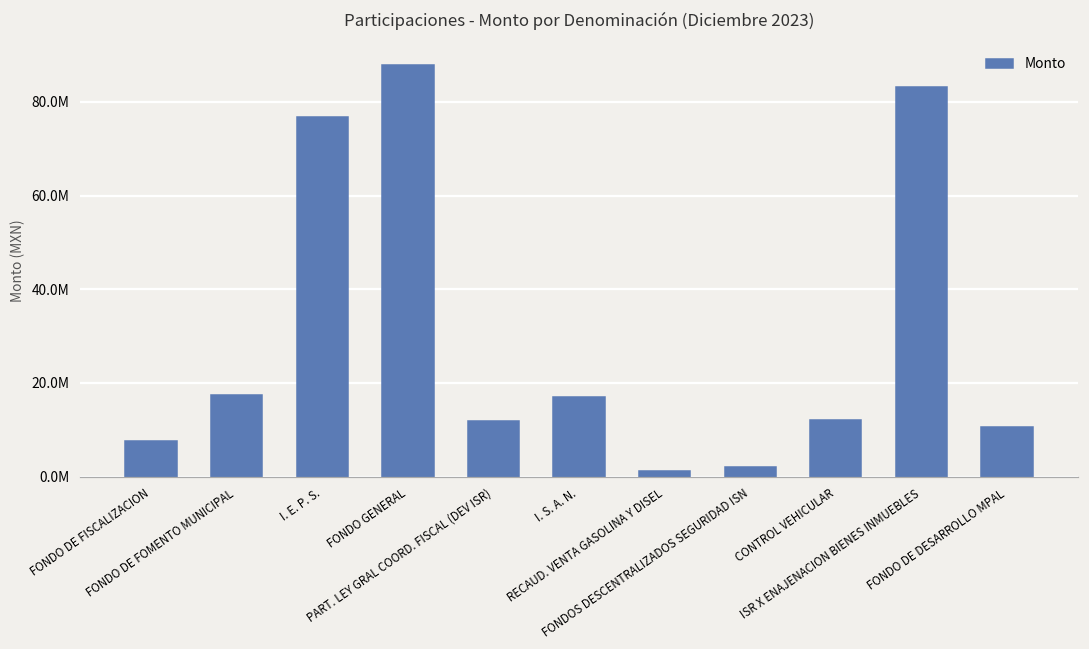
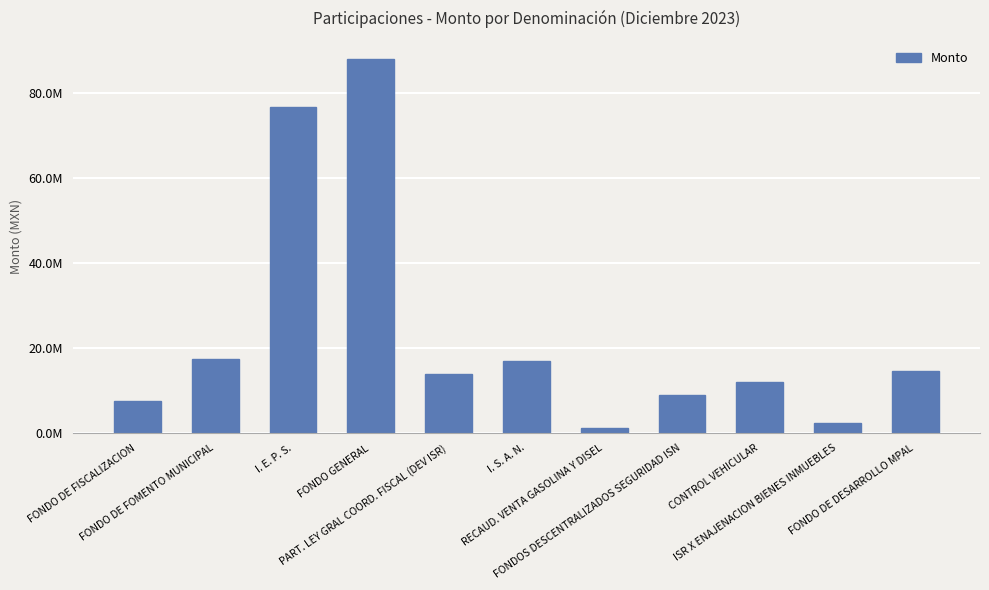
PART. LEY GRAL COORD. FISCAL (DEV ISR): 12000000 -> 14000000
FONDOS DESCENTRALIZADOS SEGURIDAD ISN: 2000000 -> 9000000
ISR X ENAJENACION BIENES INMUEBLES: 83000000 -> 3000000
FONDO DE DESARROLLO MPAL: 11000000 -> 15000000
